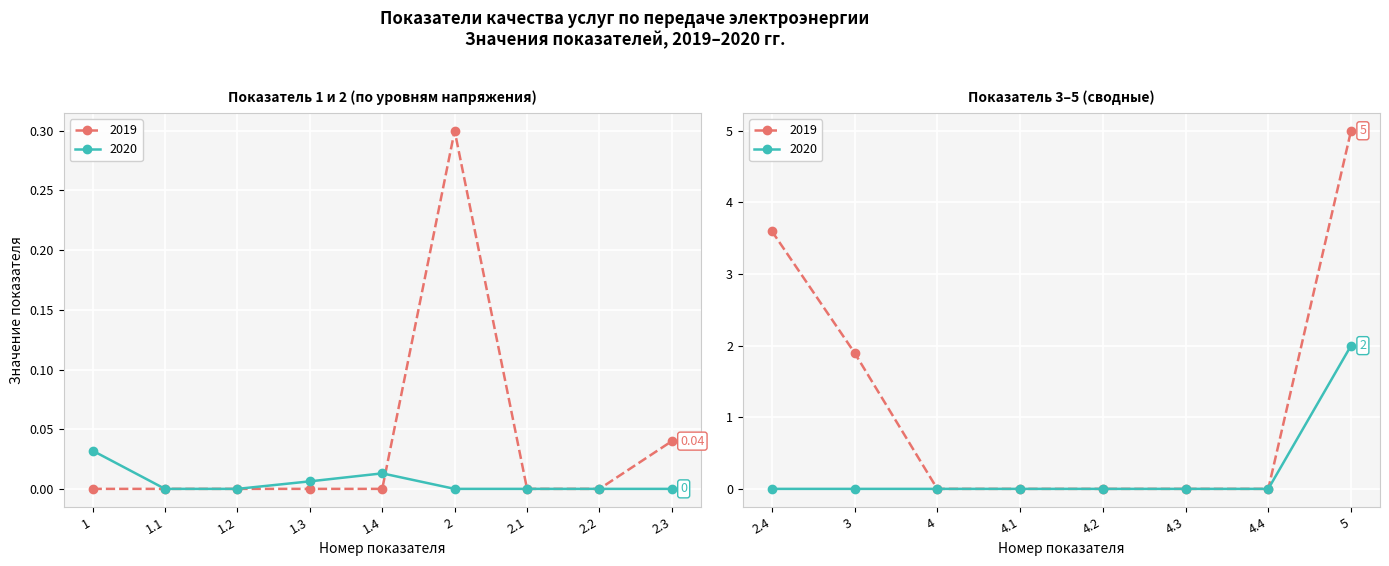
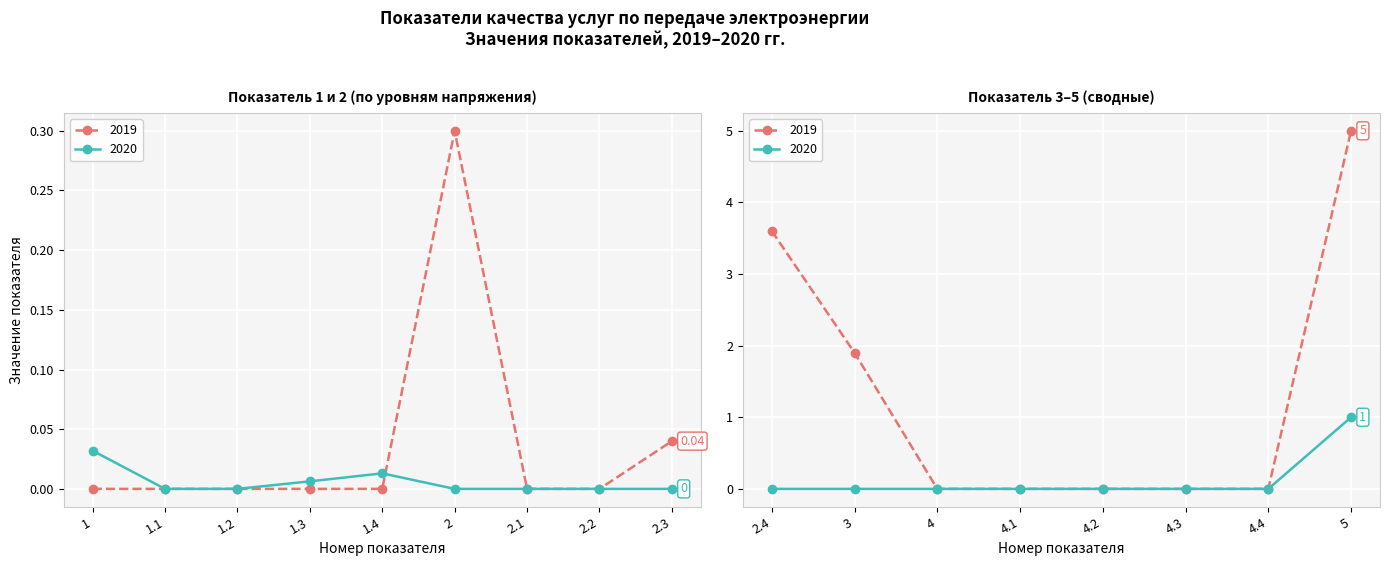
Показатель 3–5 (сводные), 2020, 5: 2 -> 1
